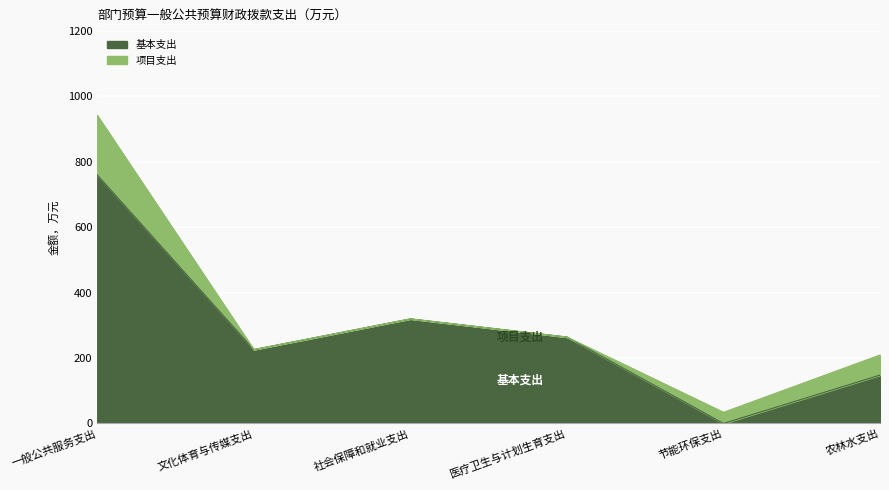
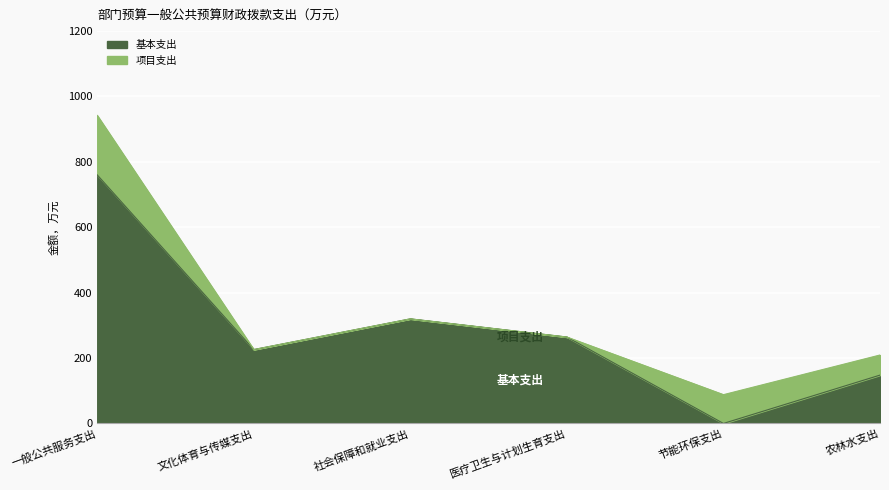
项目支出, 节能环保支出: 30 -> 90
